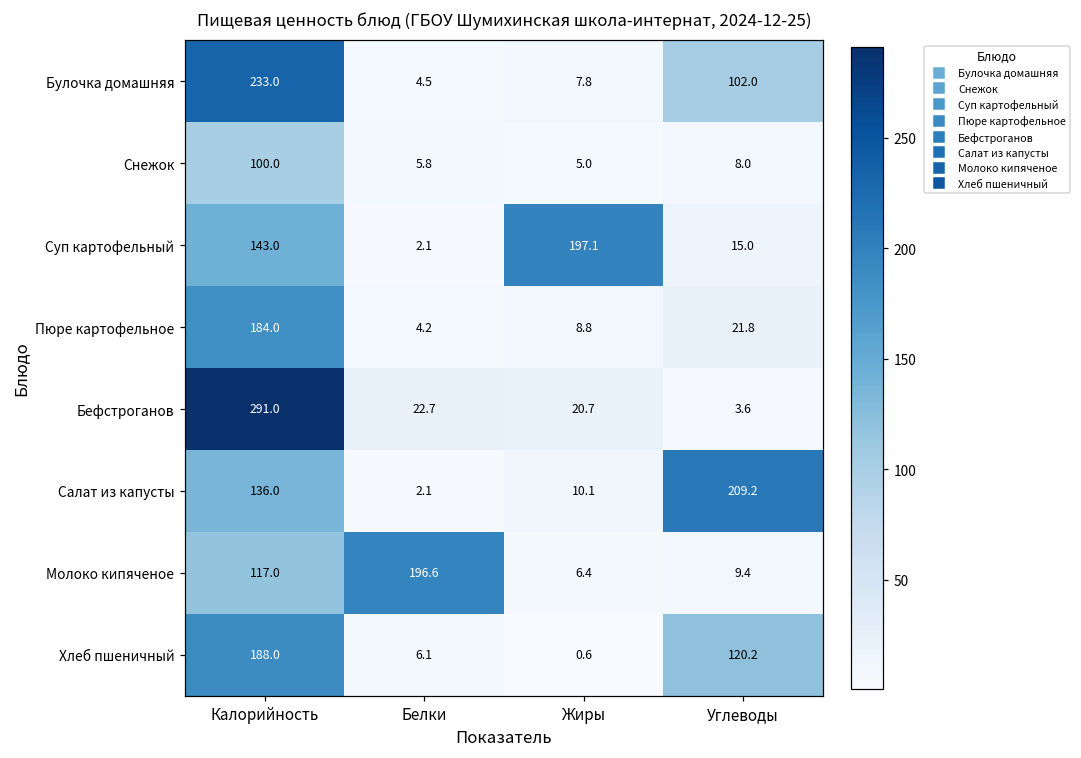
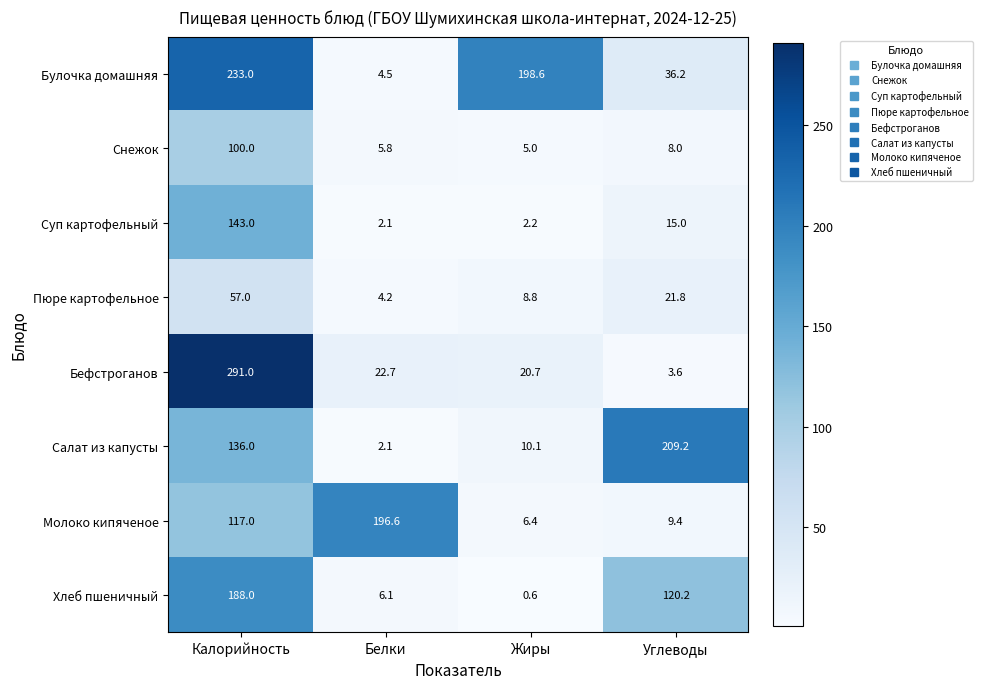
Булочка домашняя, Жиры: 7.8 -> 198.6
Булочка домашняя, Углеводы: 102.0 -> 36.2
Суп картофельный, Жиры: 197.1 -> 2.2
Пюре картофельное, Калорийность: 184.0 -> 57.0
